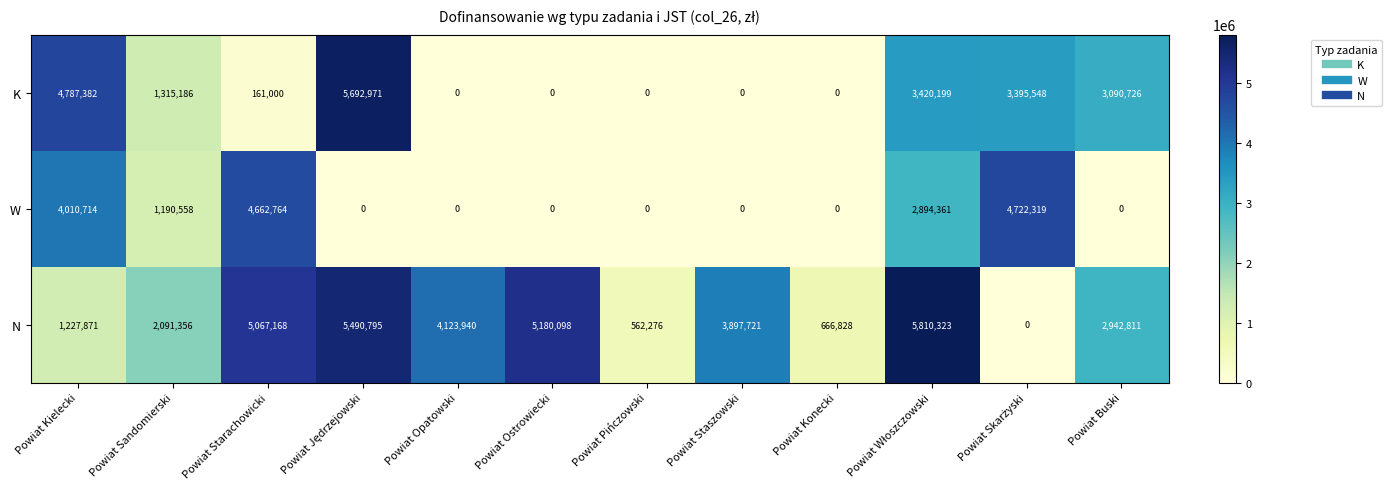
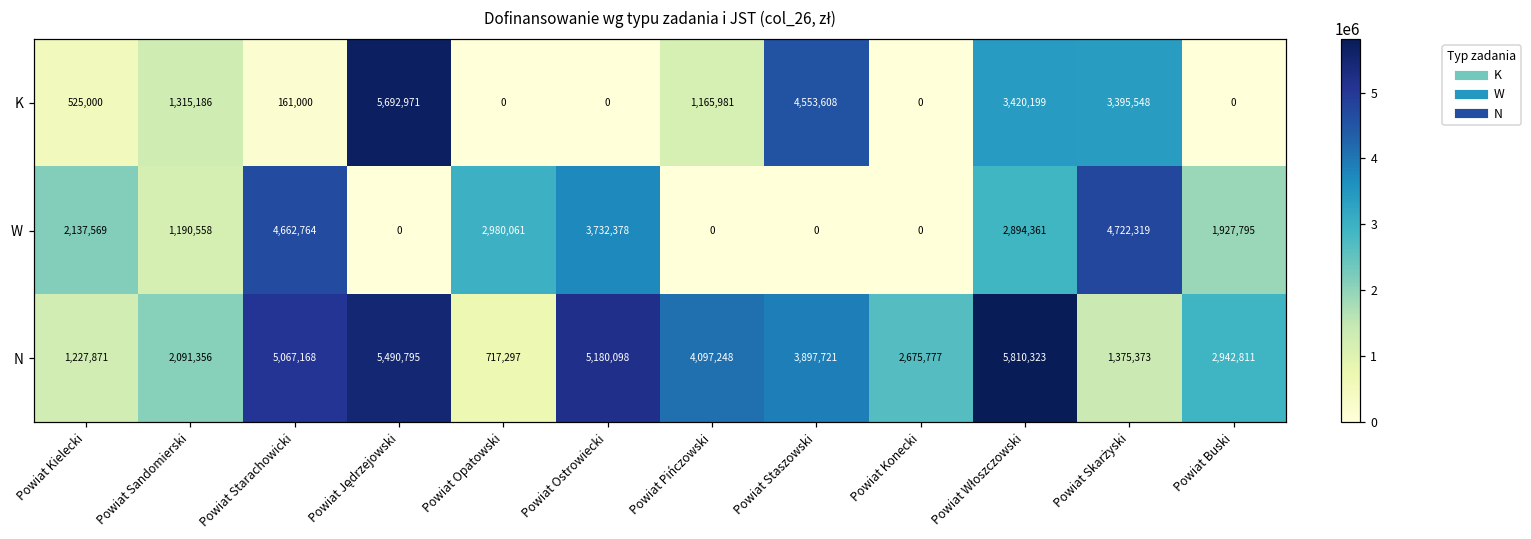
K, Powiat Kielecki: 4,787,382 -> 525,000
K, Powiat Pińczowski: 0 -> 1,165,981
K, Powiat Staszowski: 0 -> 4,553,608
K, Powiat Buski: 3,090,726 -> 0
W, Powiat Kielecki: 4,010,714 -> 2,137,569
W, Powiat Opatowski: 0 -> 2,980,061
W, Powiat Ostrowiecki: 0 -> 3,732,378
W, Powiat Buski: 0 -> 1,927,795
N, Powiat Opatowski: 4,123,940 -> 717,297
N, Powiat Pińczowski: 562,276 -> 4,097,248
N, Powiat Konecki: 666,828 -> 2,675,777
N, Powiat Skarżyski: 0 -> 1,375,373
